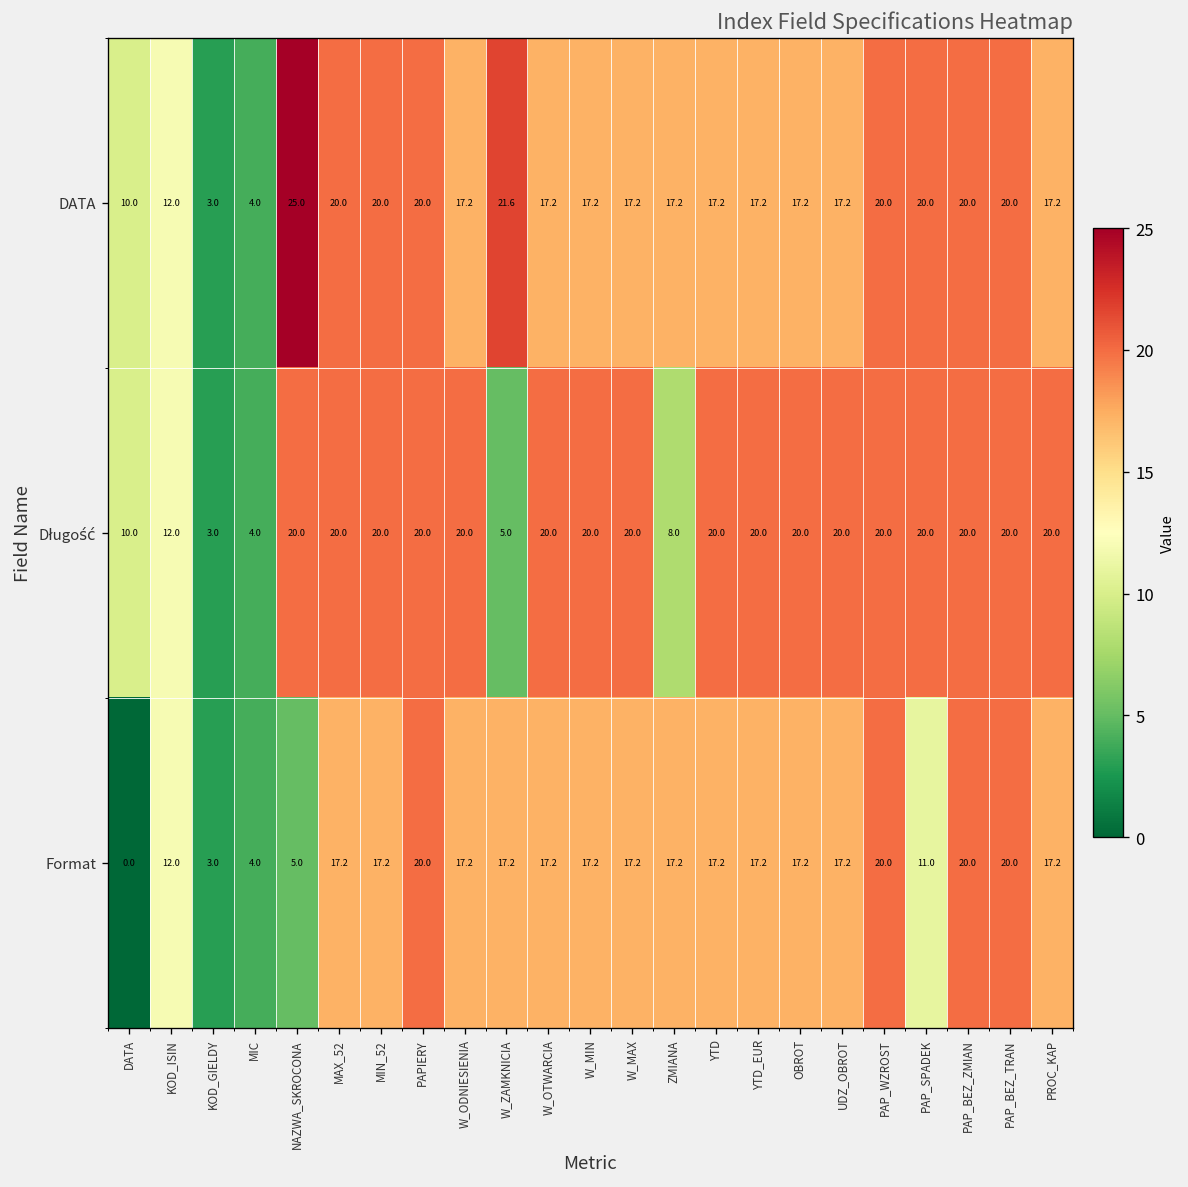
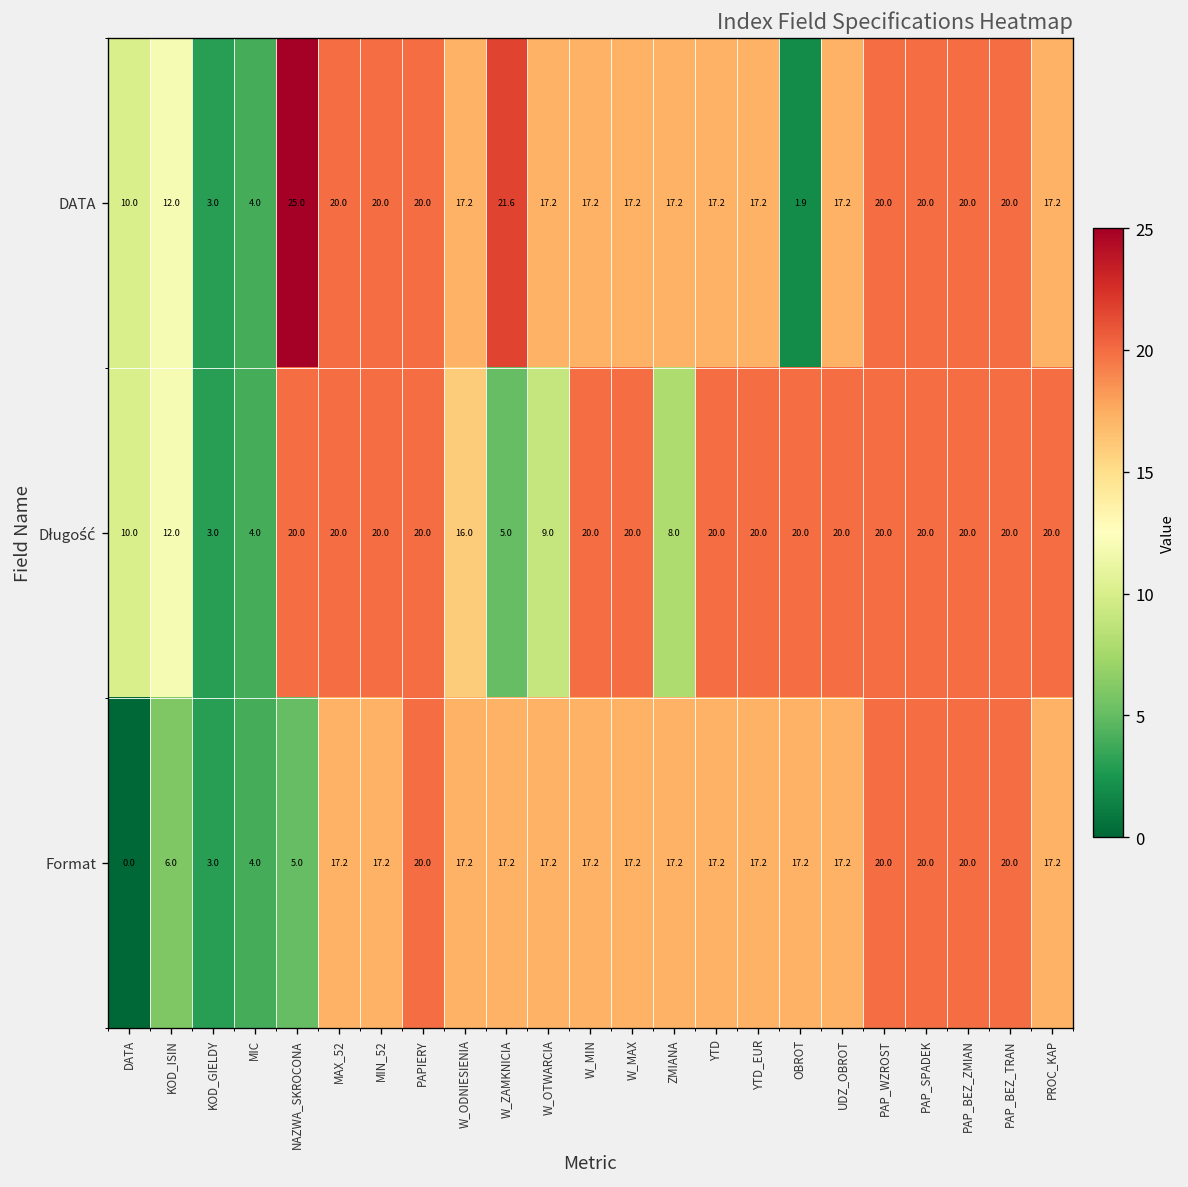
DATA, OBROT: 17.2 -> 1.9
Długość, W_ODNIESIENIA: 20.0 -> 16.0
Długość, W_OTWARCIA: 20.0 -> 9.0
Format, KOD_ISIN: 12.0 -> 6.0
Format, PAP_SPADEK: 11.0 -> 20.0
